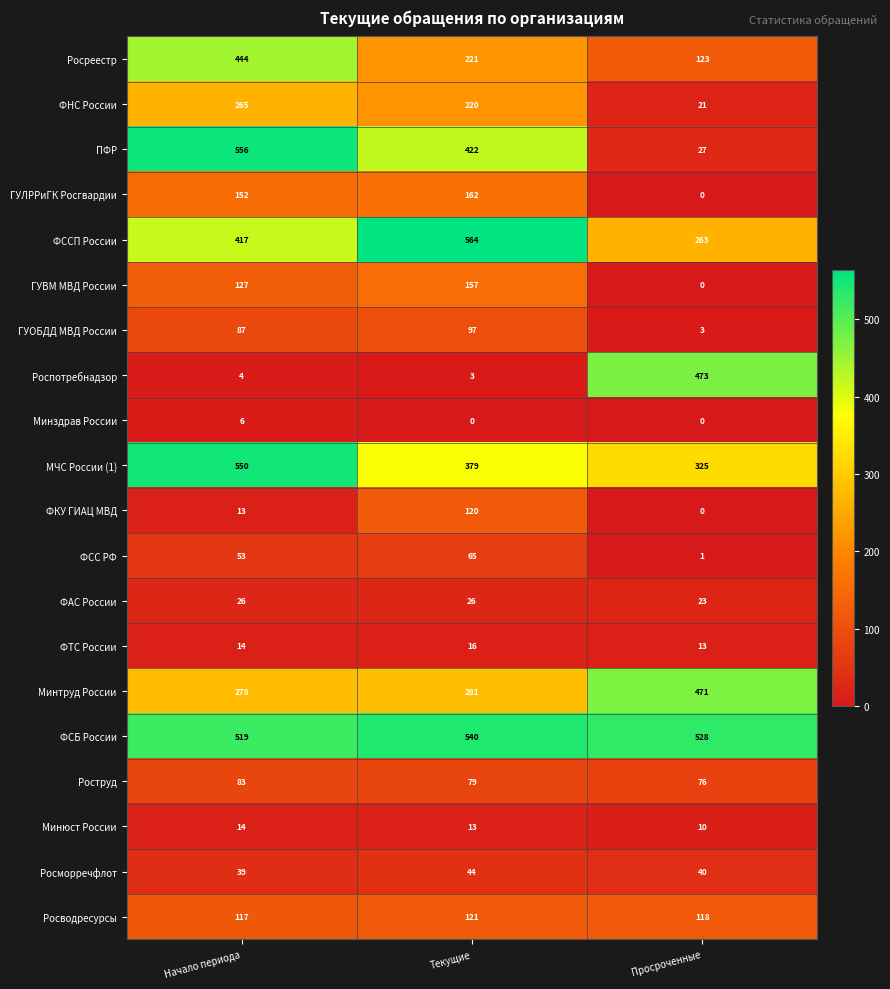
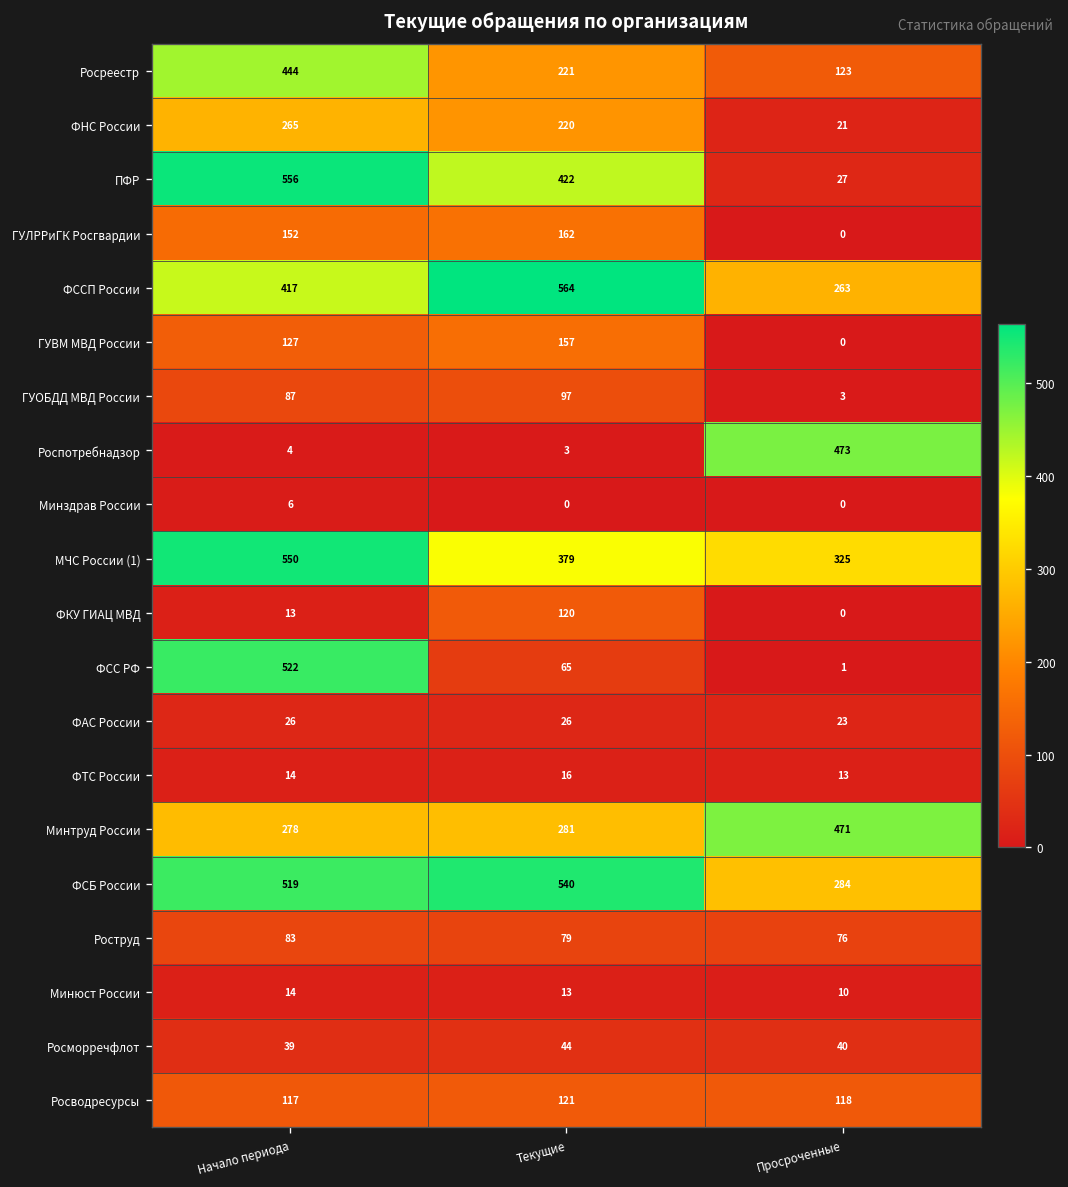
ФСС РФ, Начало периода: 53 -> 522
ФСБ России, Просроченные: 528 -> 284
